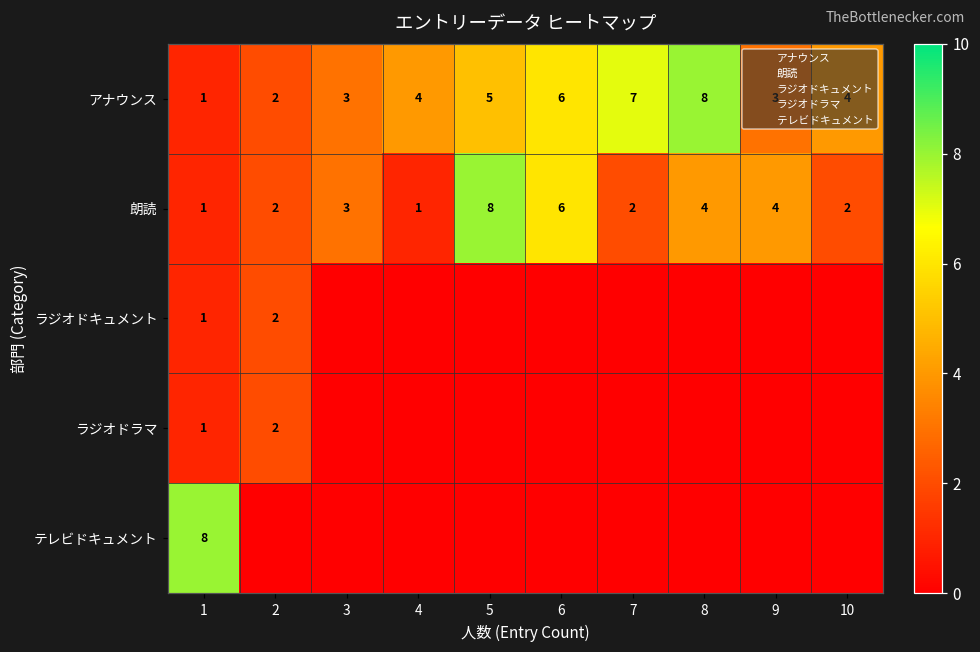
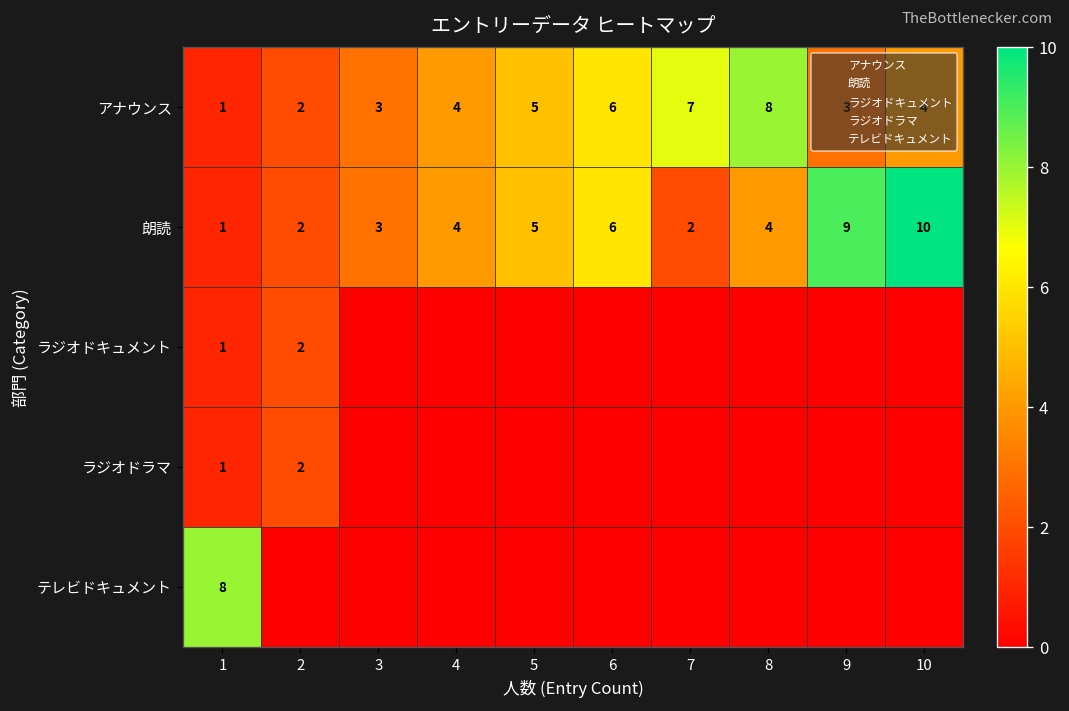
朗読, 4: 1 -> 4
朗読, 5: 8 -> 5
朗読, 9: 4 -> 9
朗読, 10: 2 -> 10
